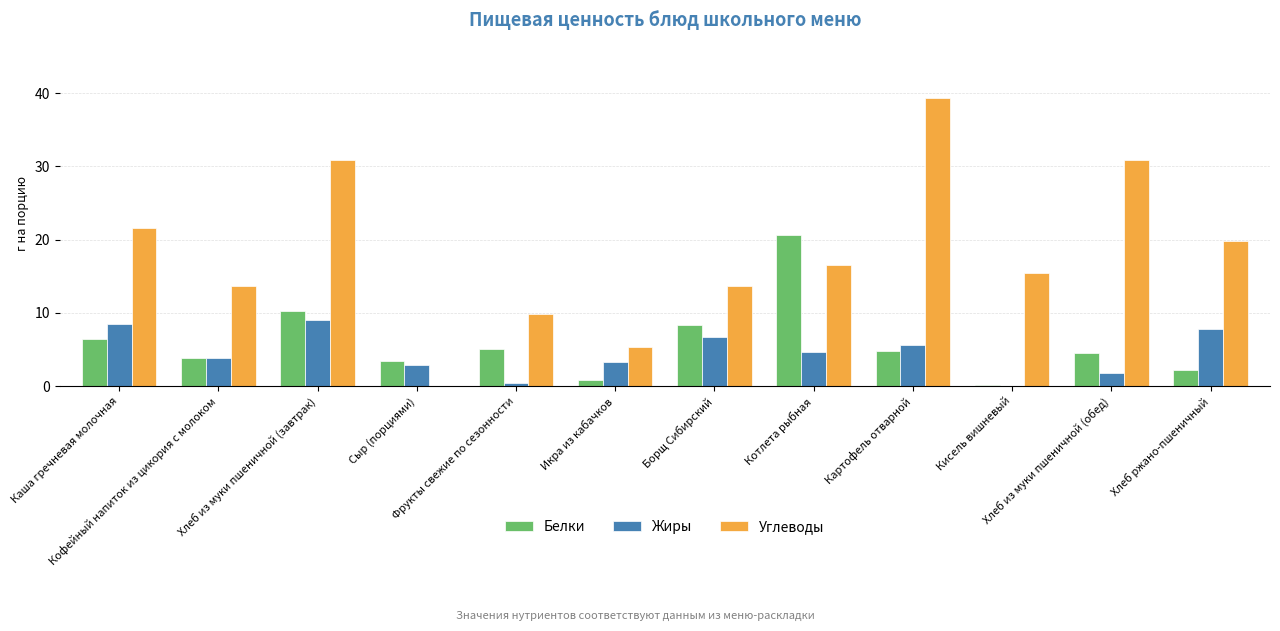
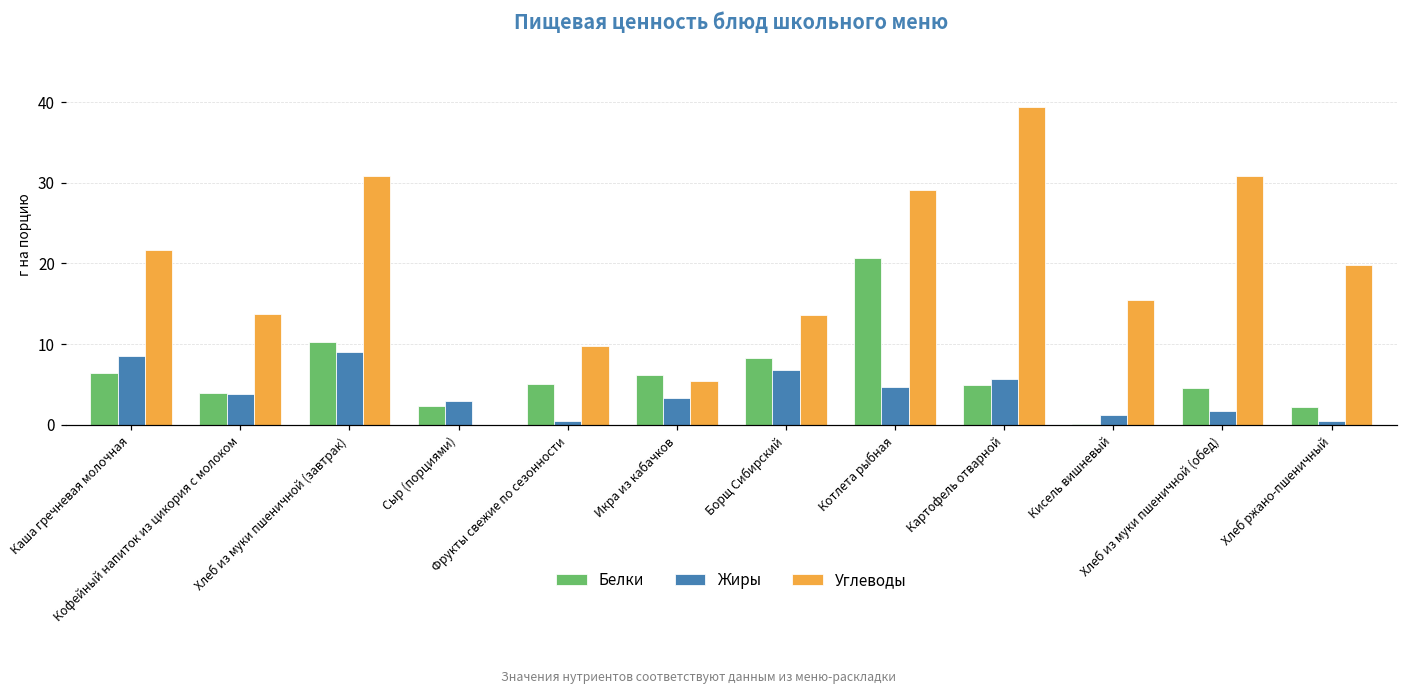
Белки, Сыр (порциями): 3 -> 2
Белки, Икра из кабачков: 1 -> 6
Углеводы, Котлета рыбная: 17 -> 29
Жиры, Кисель вишневый: 0 -> 1
Жиры, Хлеб ржано-пшеничный: 8 -> 0
